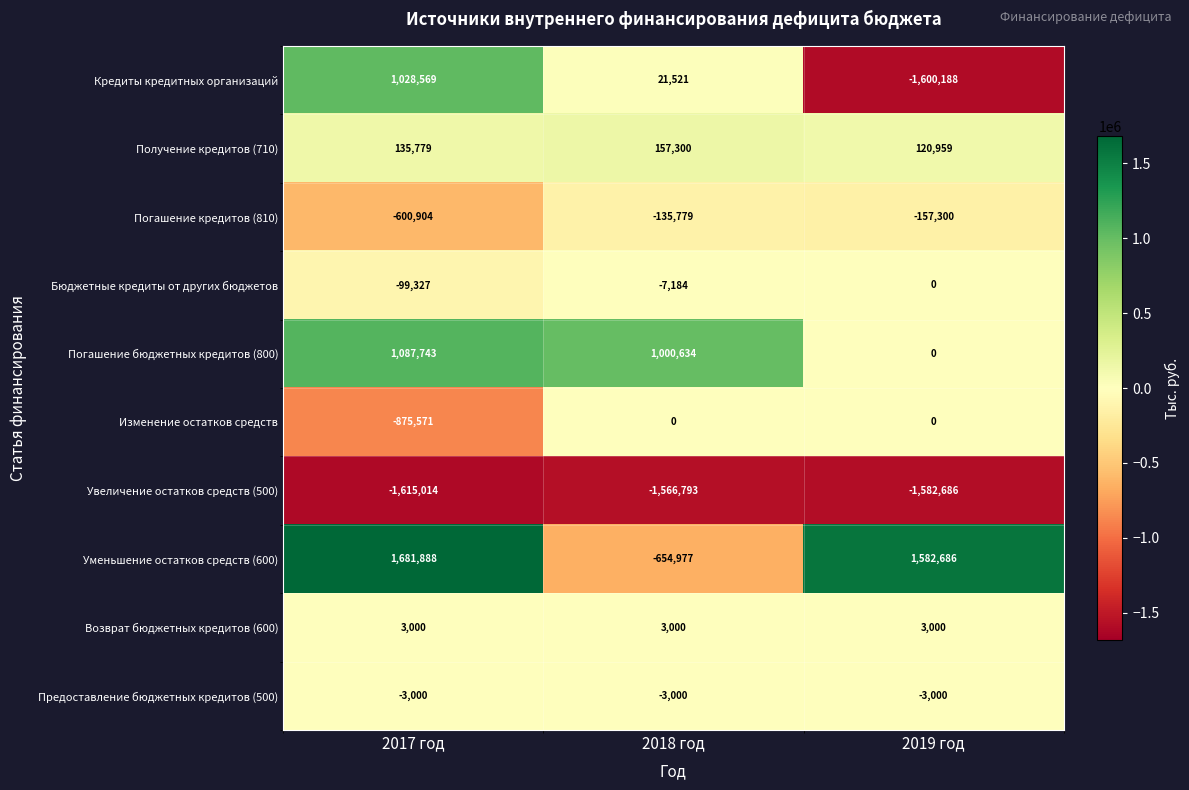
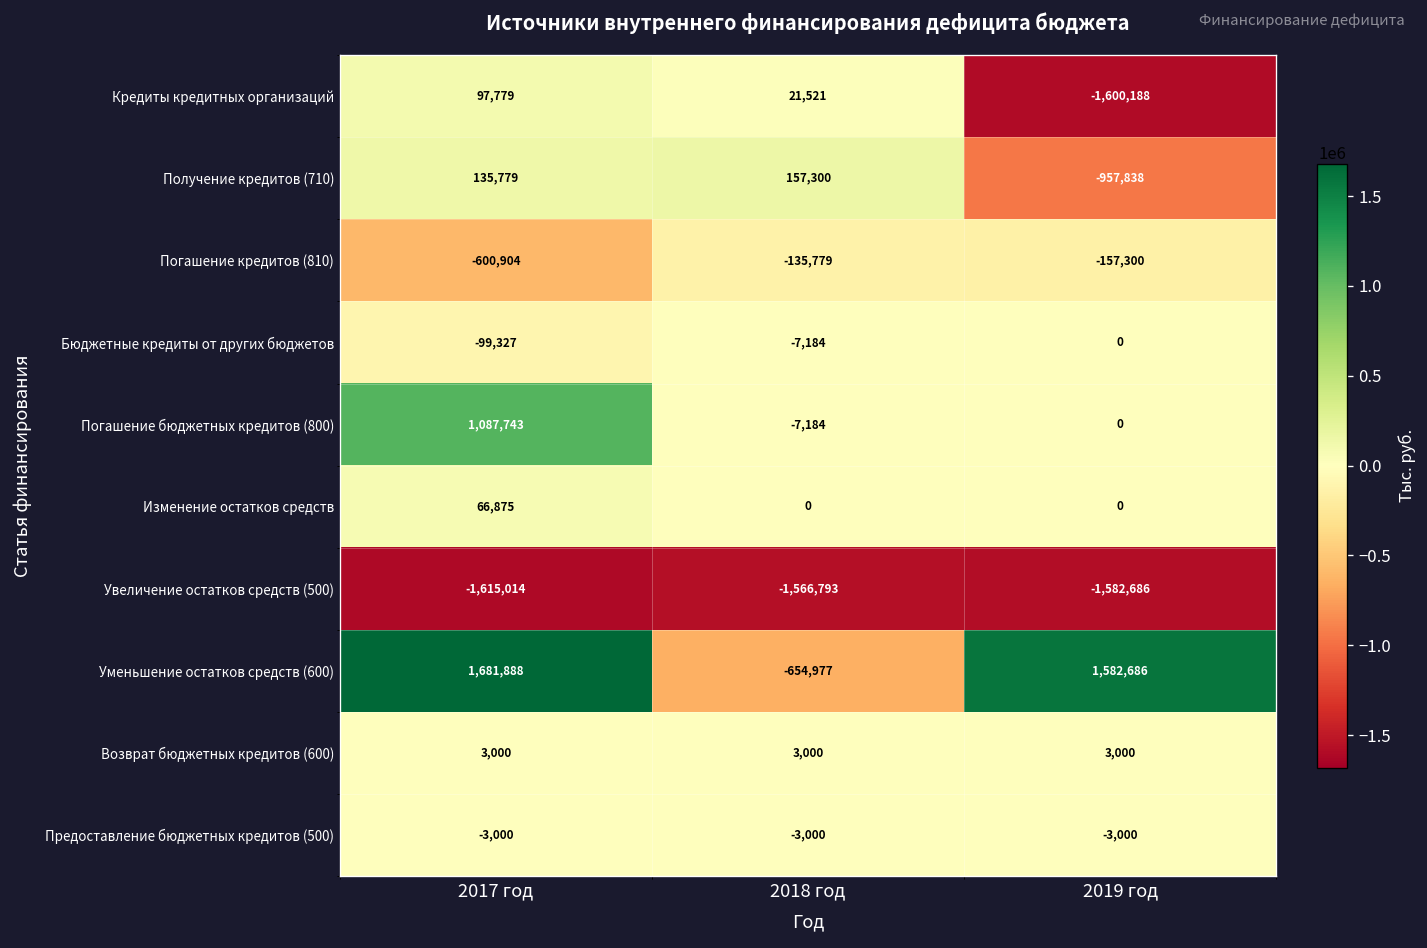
Кредиты кредитных организаций, 2017 год: 1,028,569 -> 97,779
Получение кредитов (710), 2019 год: 120,959 -> -957,838
Погашение бюджетных кредитов (800), 2018 год: 1,000,634 -> -7,184
Изменение остатков средств, 2017 год: -875,571 -> 66,875
